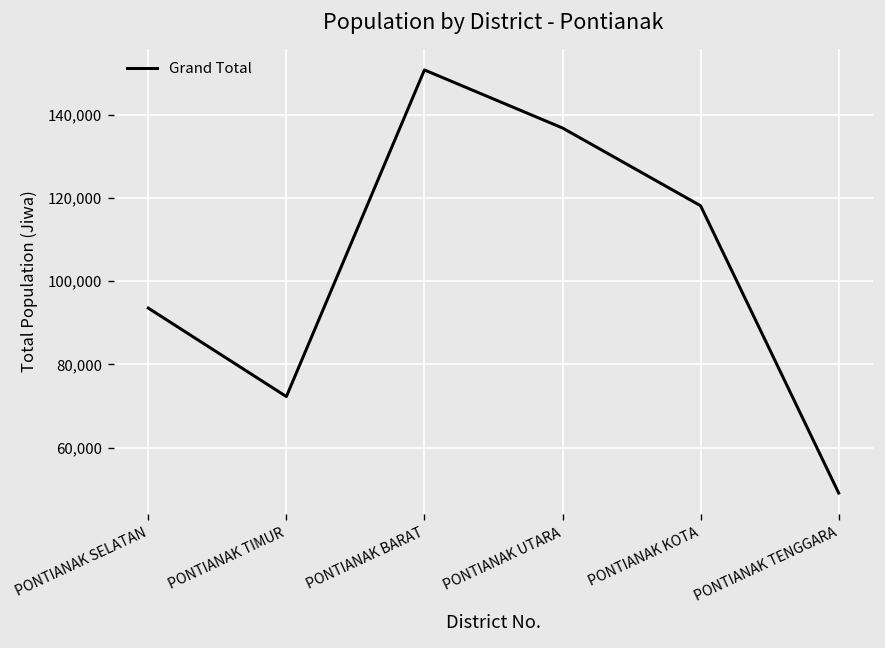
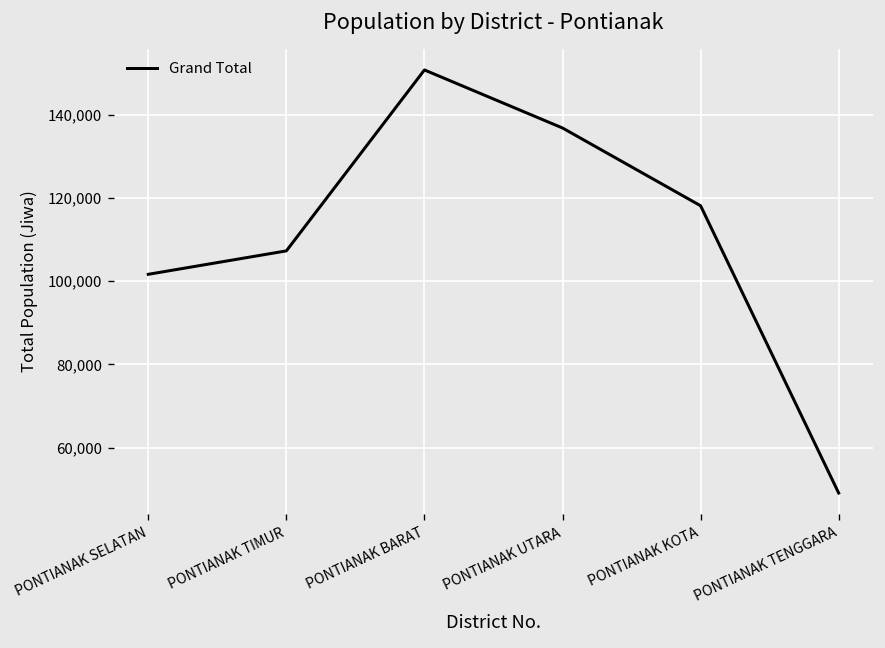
PONTIANAK SELATAN: 94,000 -> 102,000
PONTIANAK TIMUR: 72,000 -> 107,000
